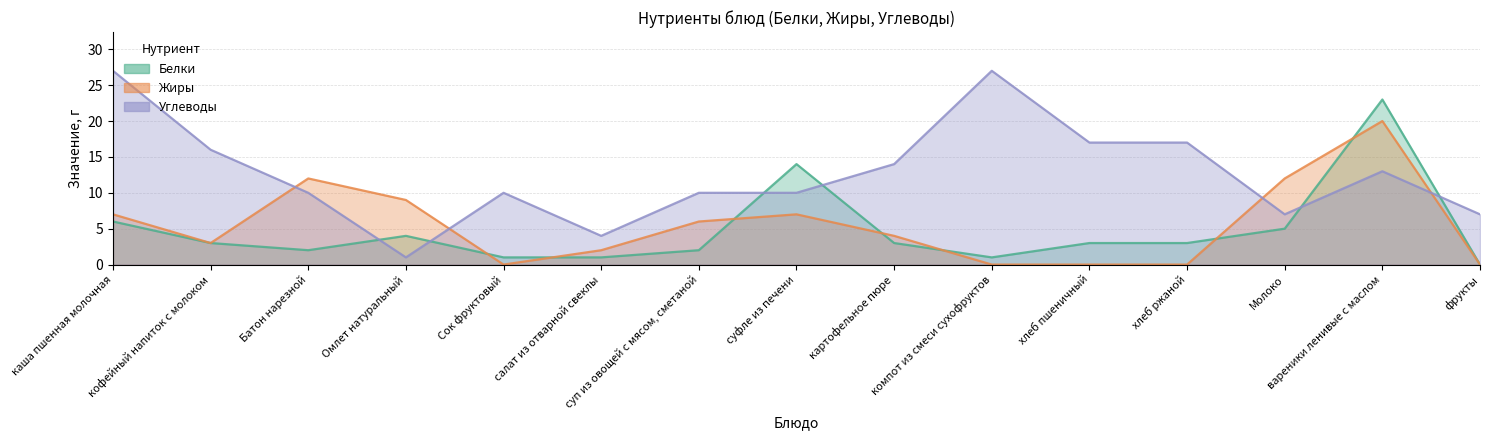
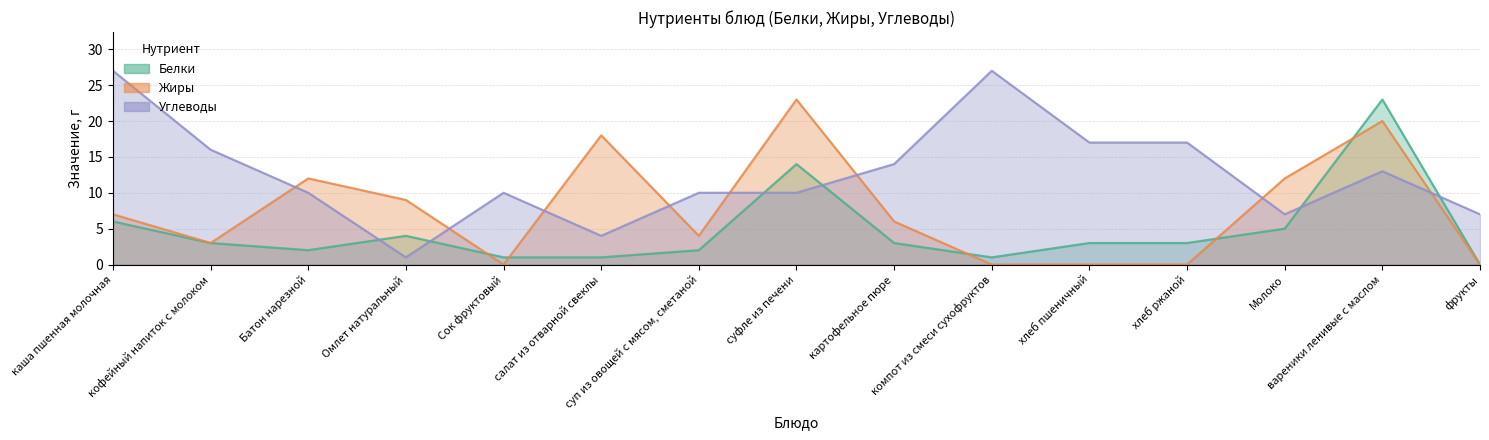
Жиры, салат из отварной свеклы: 2 -> 18
Жиры, суп из овощей с мясом, сметаной: 6 -> 4
Жиры, суфле из печени: 7 -> 23
Жиры, картофельное пюре: 4 -> 6
